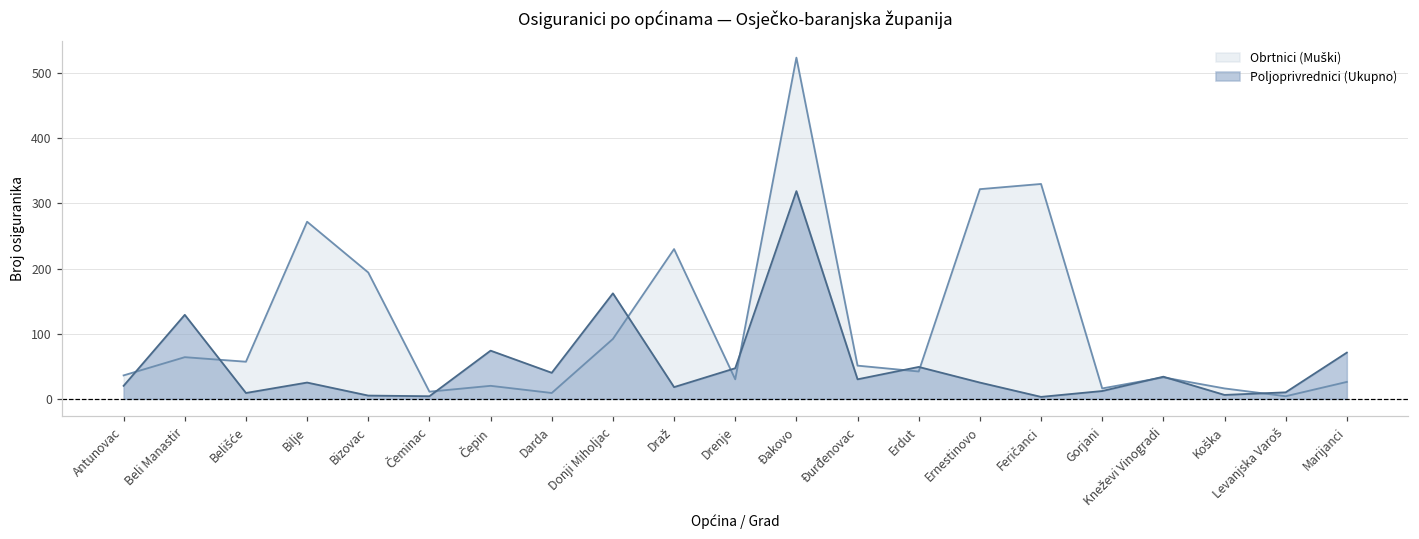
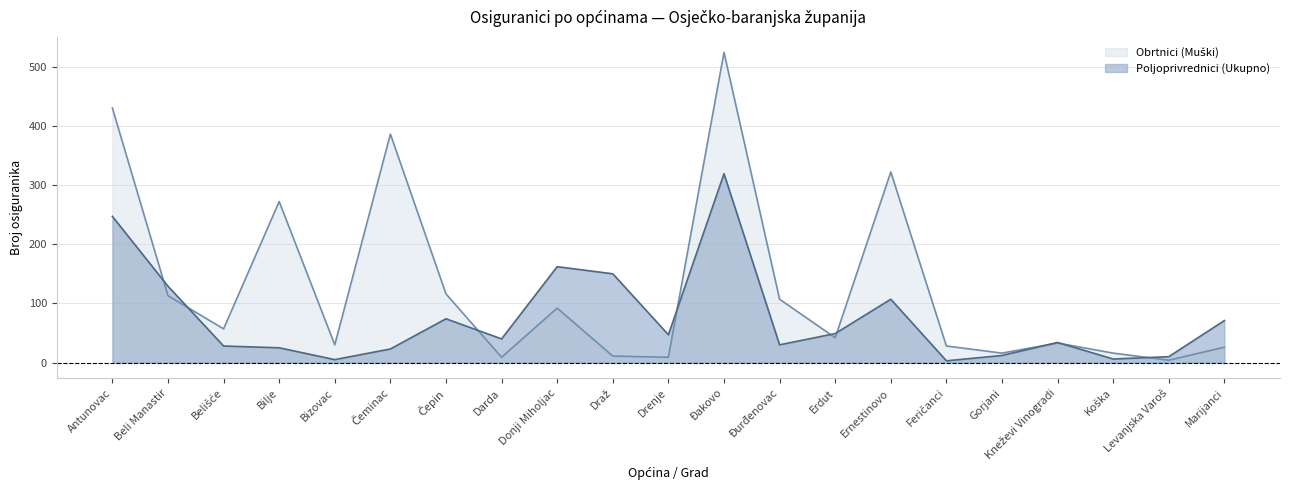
Obrtnici (Muški), Antunovac: 40 -> 430
Poljoprivrednici (Ukupno), Antunovac: 20 -> 250
Obrtnici (Muški), Beli Manastir: 60 -> 110
Poljoprivrednici (Ukupno), Belišće: 10 -> 30
Obrtnici (Muški), Bizovac: 190 -> 30
Obrtnici (Muški), Čeminac: 10 -> 390
Poljoprivrednici (Ukupno), Čeminac: 0 -> 20
Obrtnici (Muški), Čepin: 20 -> 120
Obrtnici (Muški), Draž: 230 -> 10
Poljoprivrednici (Ukupno), Draž: 20 -> 150
Obrtnici (Muški), Drenje: 30 -> 10
Obrtnici (Muški), Đurđenovac: 50 -> 110
Poljoprivrednici (Ukupno), Ernestinovo: 30 -> 110
Obrtnici (Muški), Feričanci: 330 -> 30
